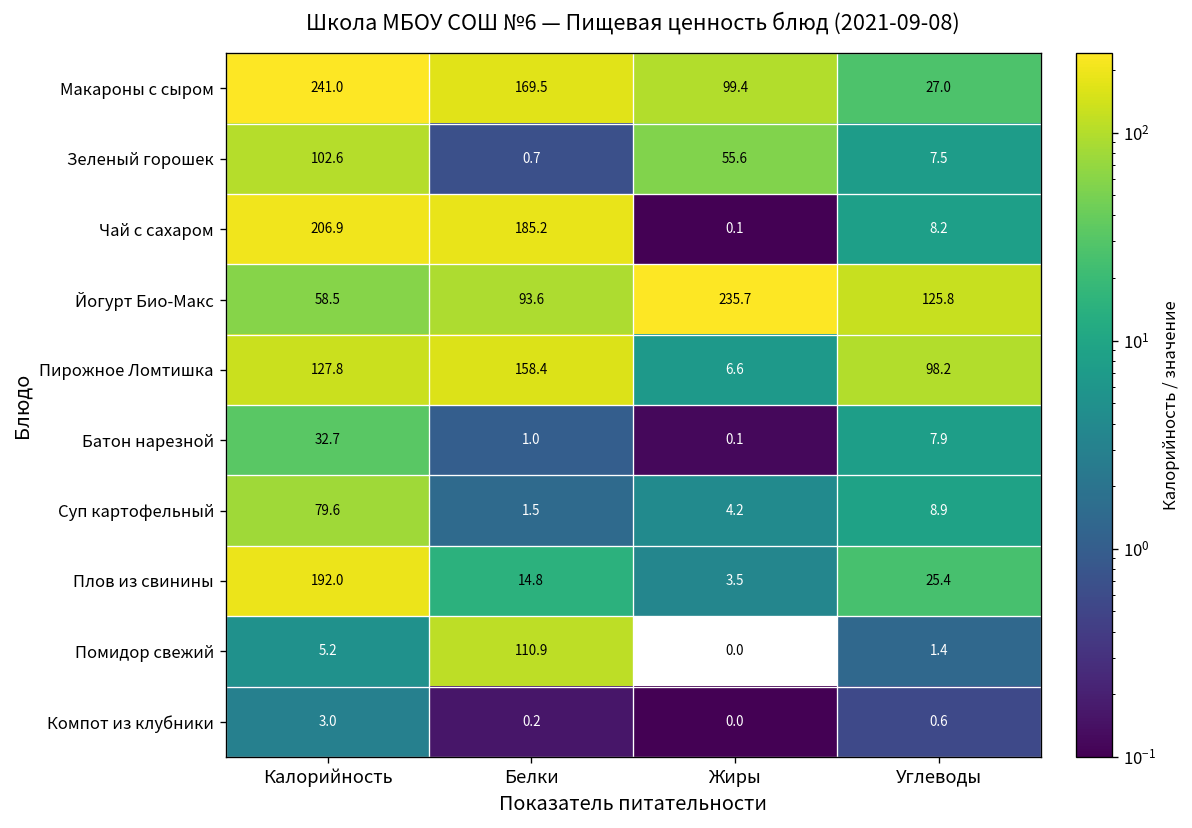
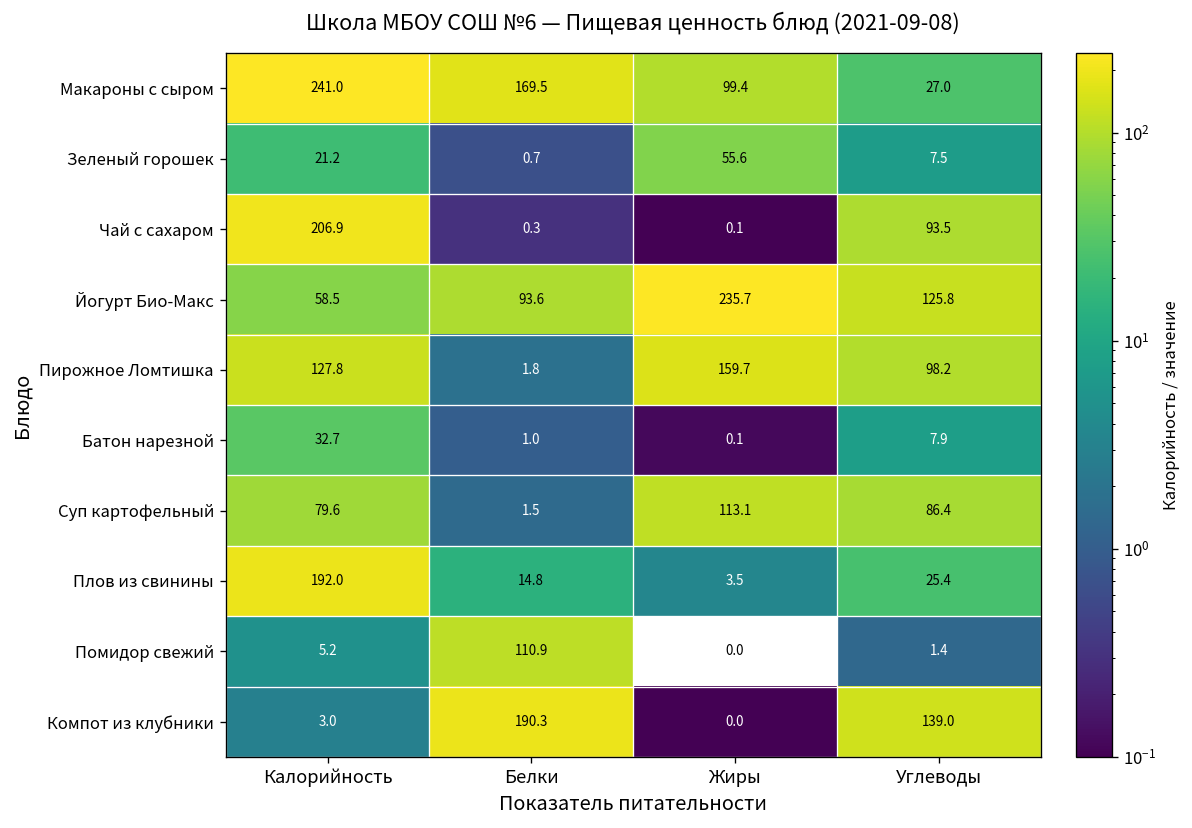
Зеленый горошек, Калорийность: 102.6 -> 21.2
Чай с сахаром, Белки: 185.2 -> 0.3
Чай с сахаром, Углеводы: 8.2 -> 93.5
Пирожное Ломтишка, Белки: 158.4 -> 1.8
Пирожное Ломтишка, Жиры: 6.6 -> 159.7
Суп картофельный, Жиры: 4.2 -> 113.1
Суп картофельный, Углеводы: 8.9 -> 86.4
Компот из клубники, Белки: 0.2 -> 190.3
Компот из клубники, Углеводы: 0.6 -> 139.0
